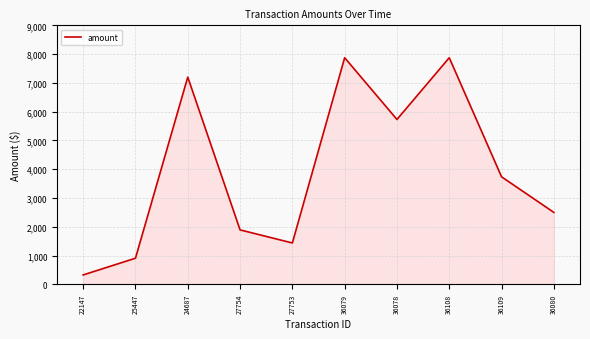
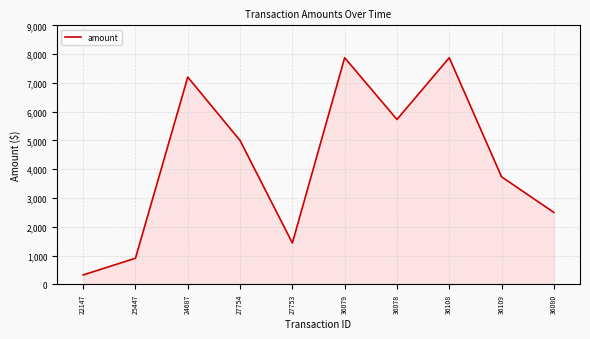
27754: 1,900 -> 5,000
